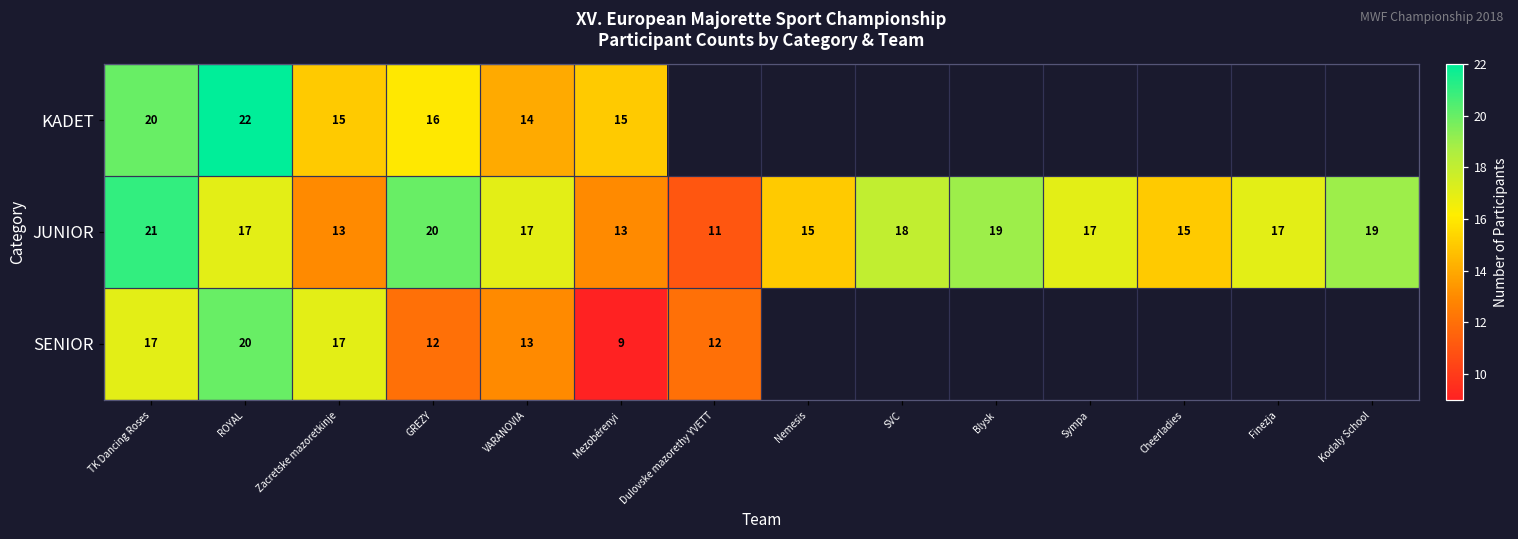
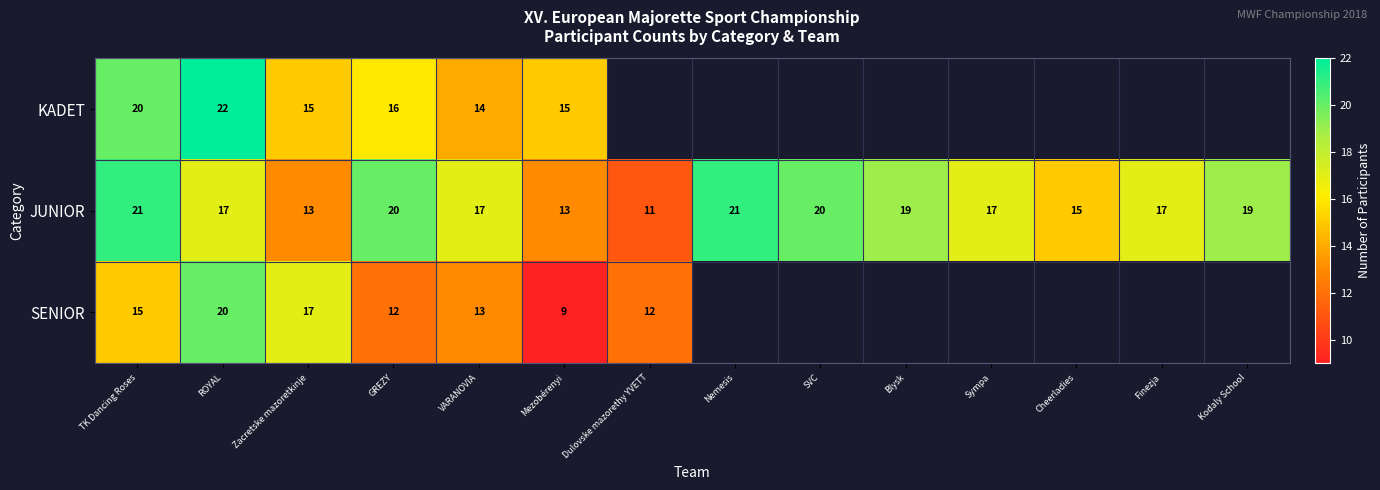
JUNIOR, Nemesis: 15 -> 21
JUNIOR, SVC: 18 -> 20
SENIOR, TK Dancing Roses: 17 -> 15
